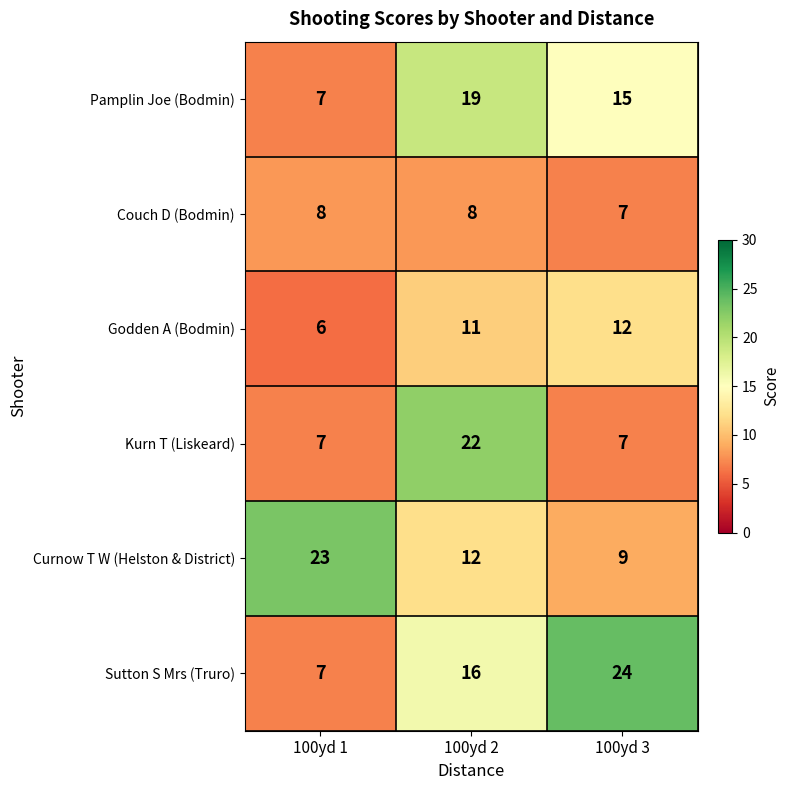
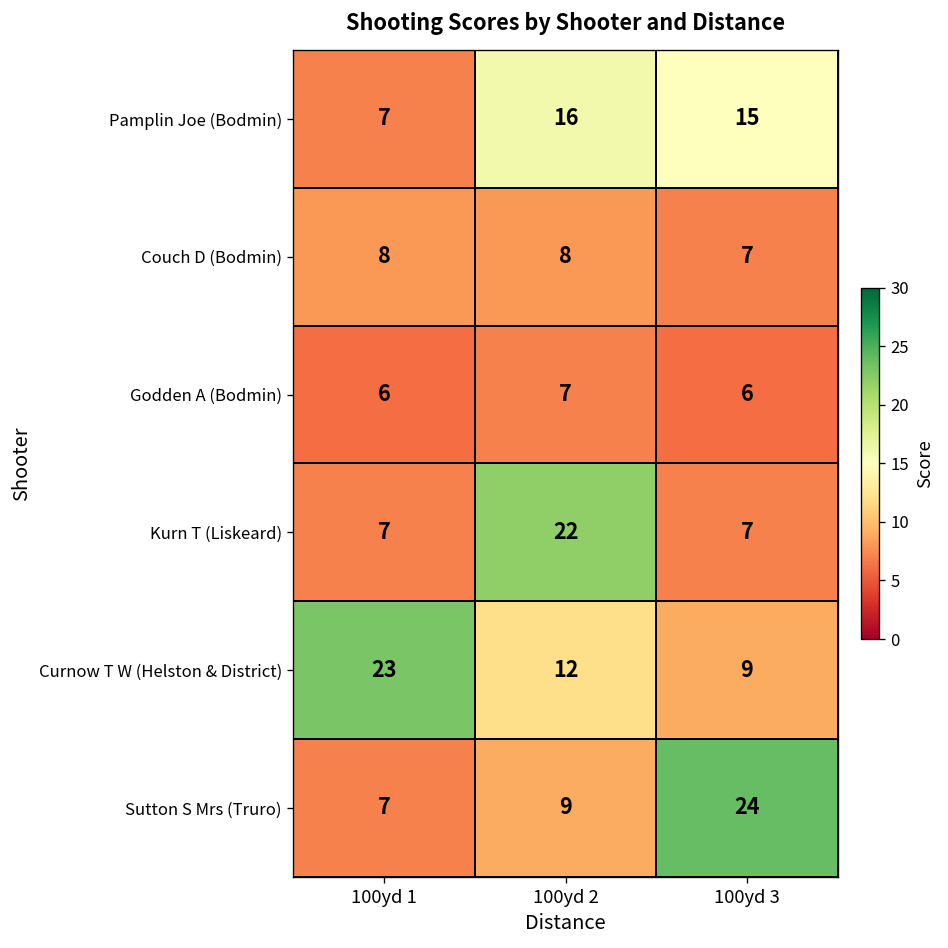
Pamplin Joe (Bodmin), 100yd 2: 19 -> 16
Godden A (Bodmin), 100yd 2: 11 -> 7
Godden A (Bodmin), 100yd 3: 12 -> 6
Sutton S Mrs (Truro), 100yd 2: 16 -> 9
